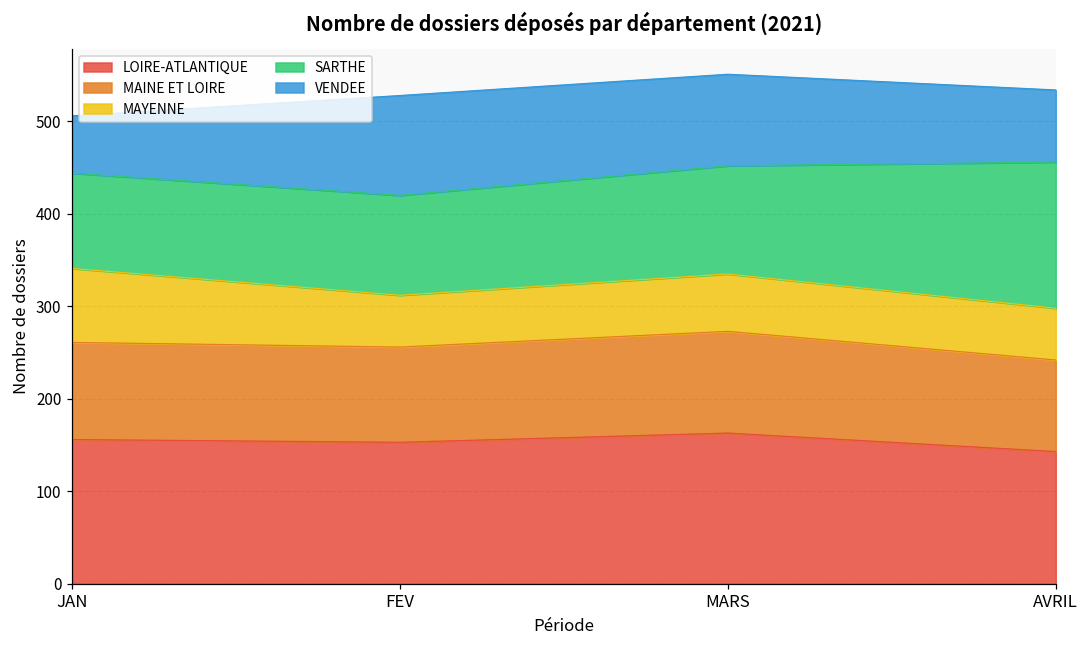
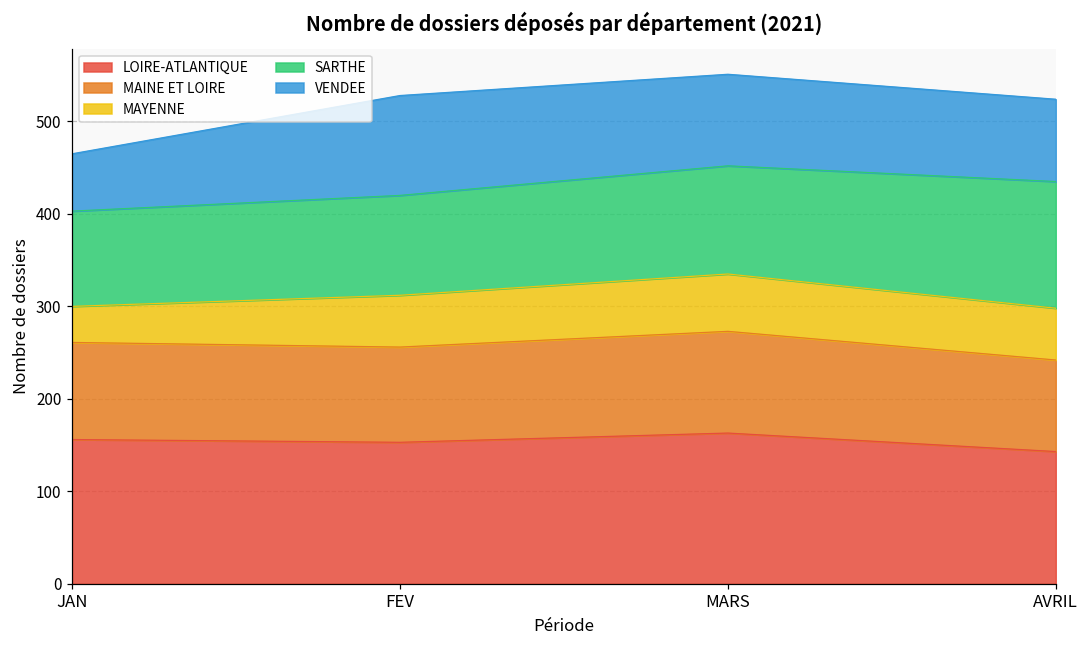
MAYENNE, JAN: 80 -> 40
SARTHE, AVRIL: 160 -> 140
VENDEE, AVRIL: 80 -> 90
